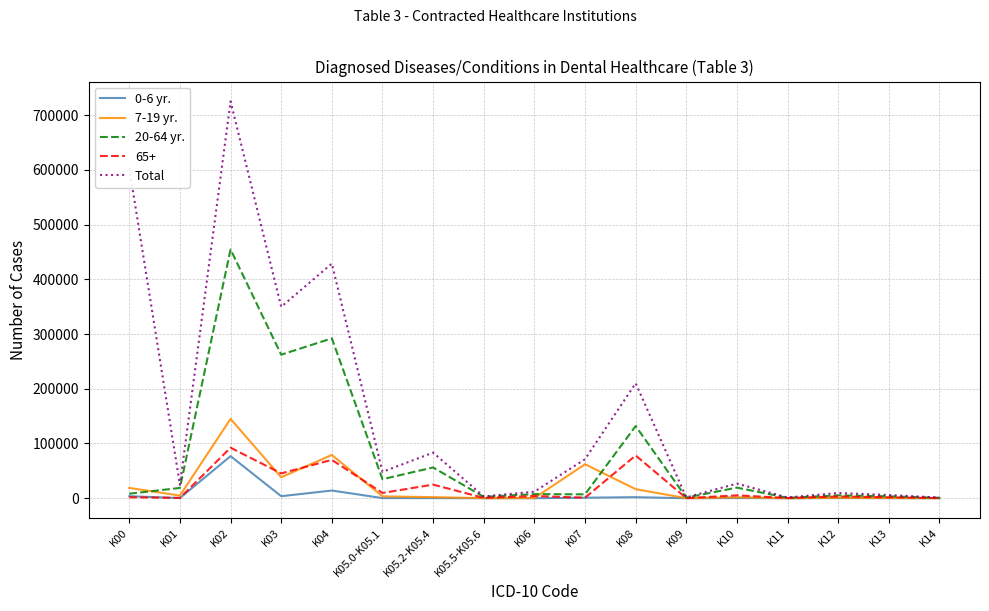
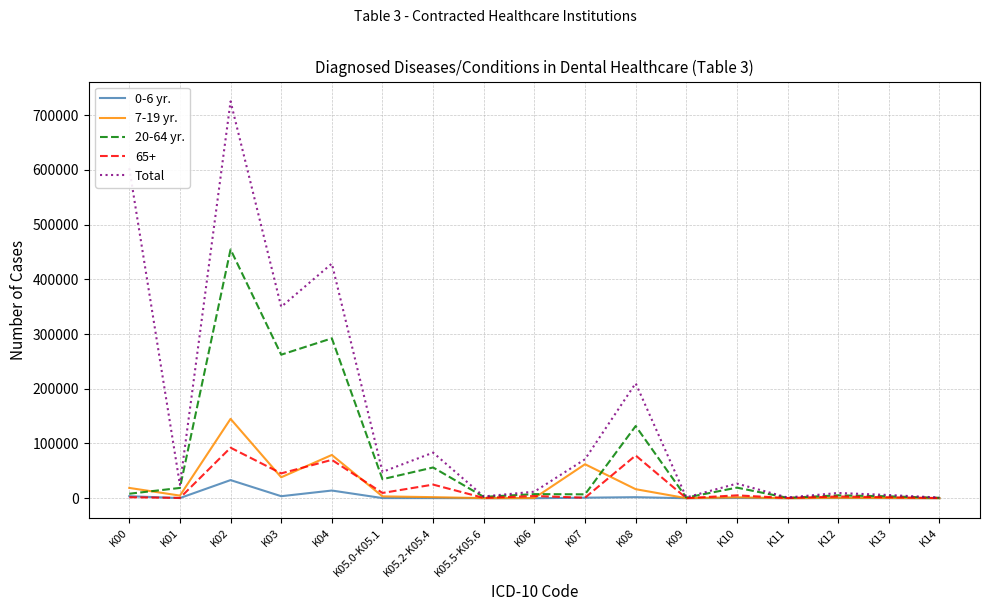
0-6 yr., K02: 80000 -> 30000
